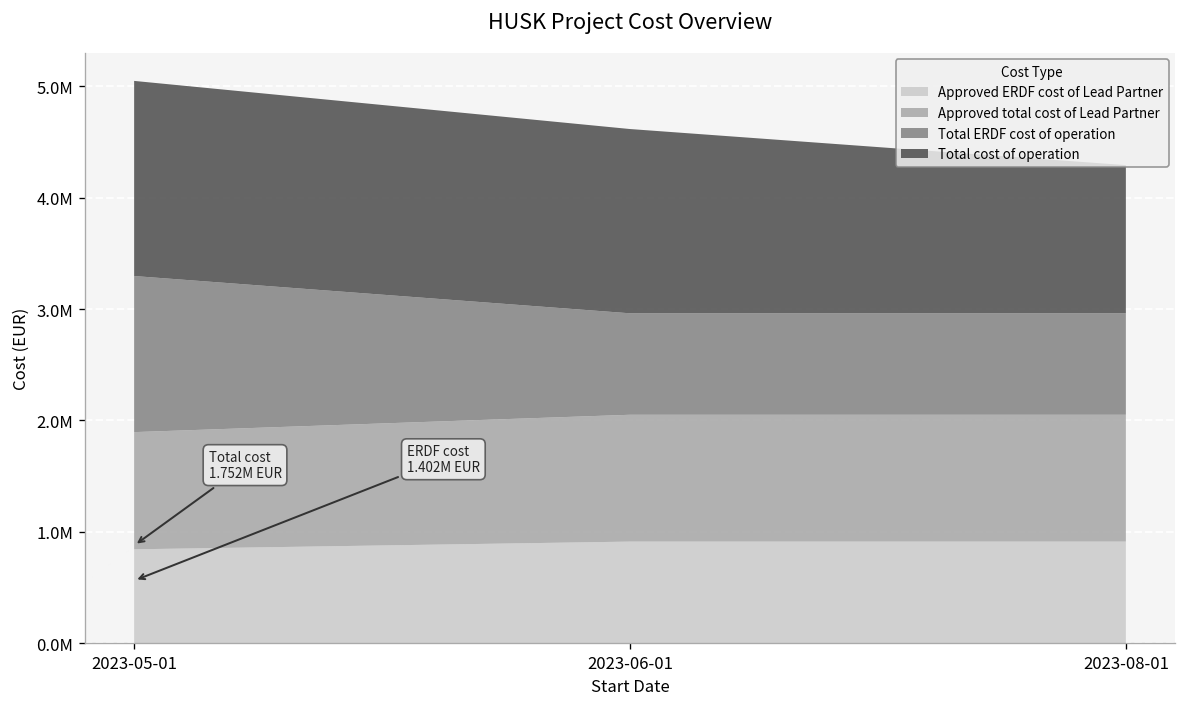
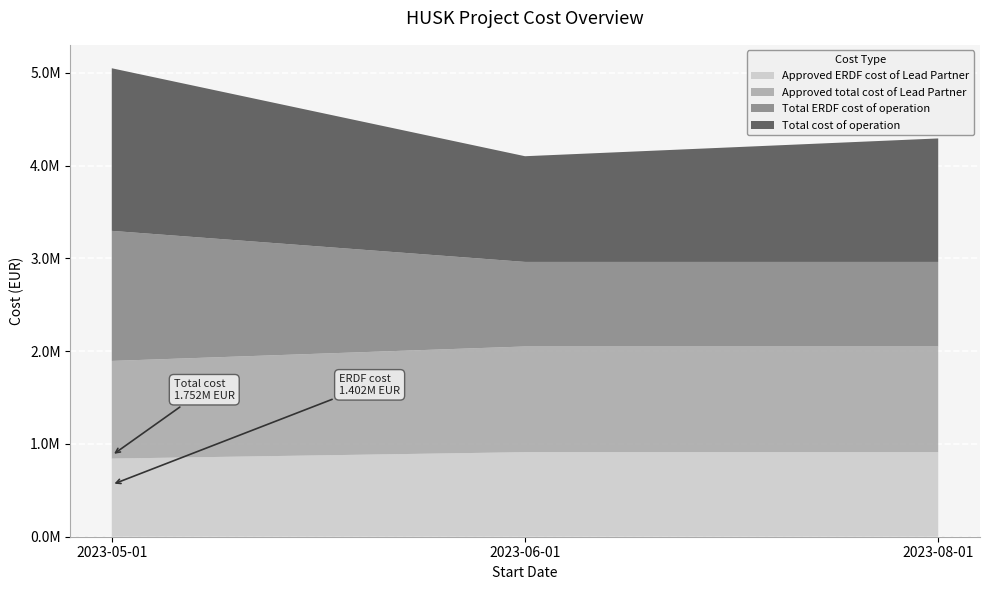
Total cost of operation, 2023-06-01: 1700000 -> 1100000
